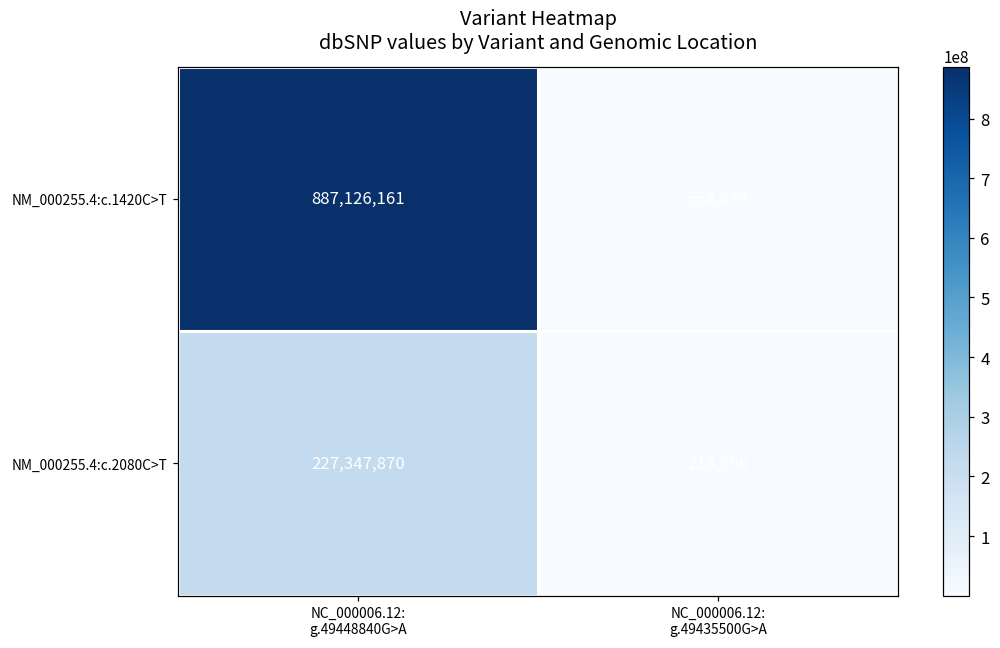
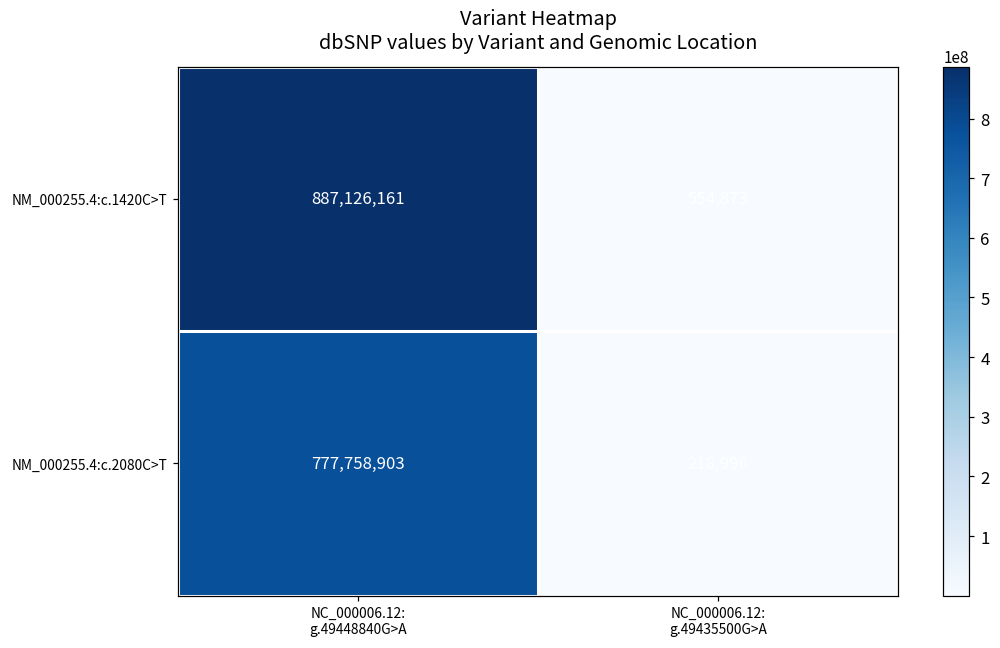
NM_000255.4:c.2080C>T, NC_000006.12: g.49448840G>A: 227,347,870 -> 777,758,903
